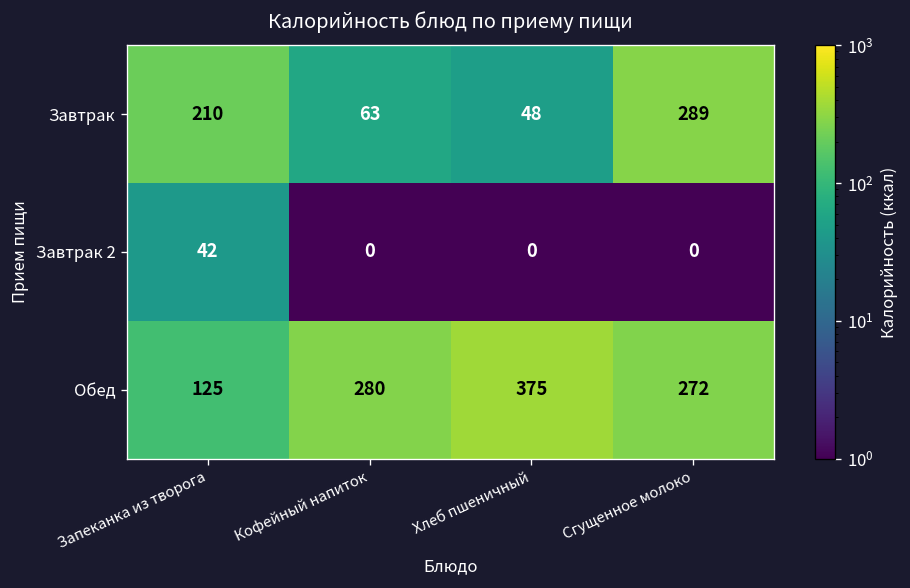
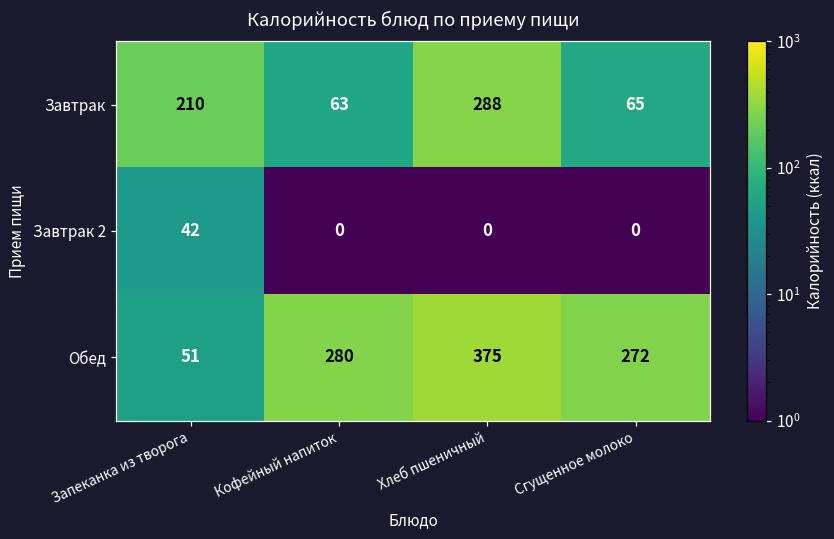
Завтрак, Хлеб пшеничный: 48 -> 288
Завтрак, Сгущенное молоко: 289 -> 65
Обед, Запеканка из творога: 125 -> 51
